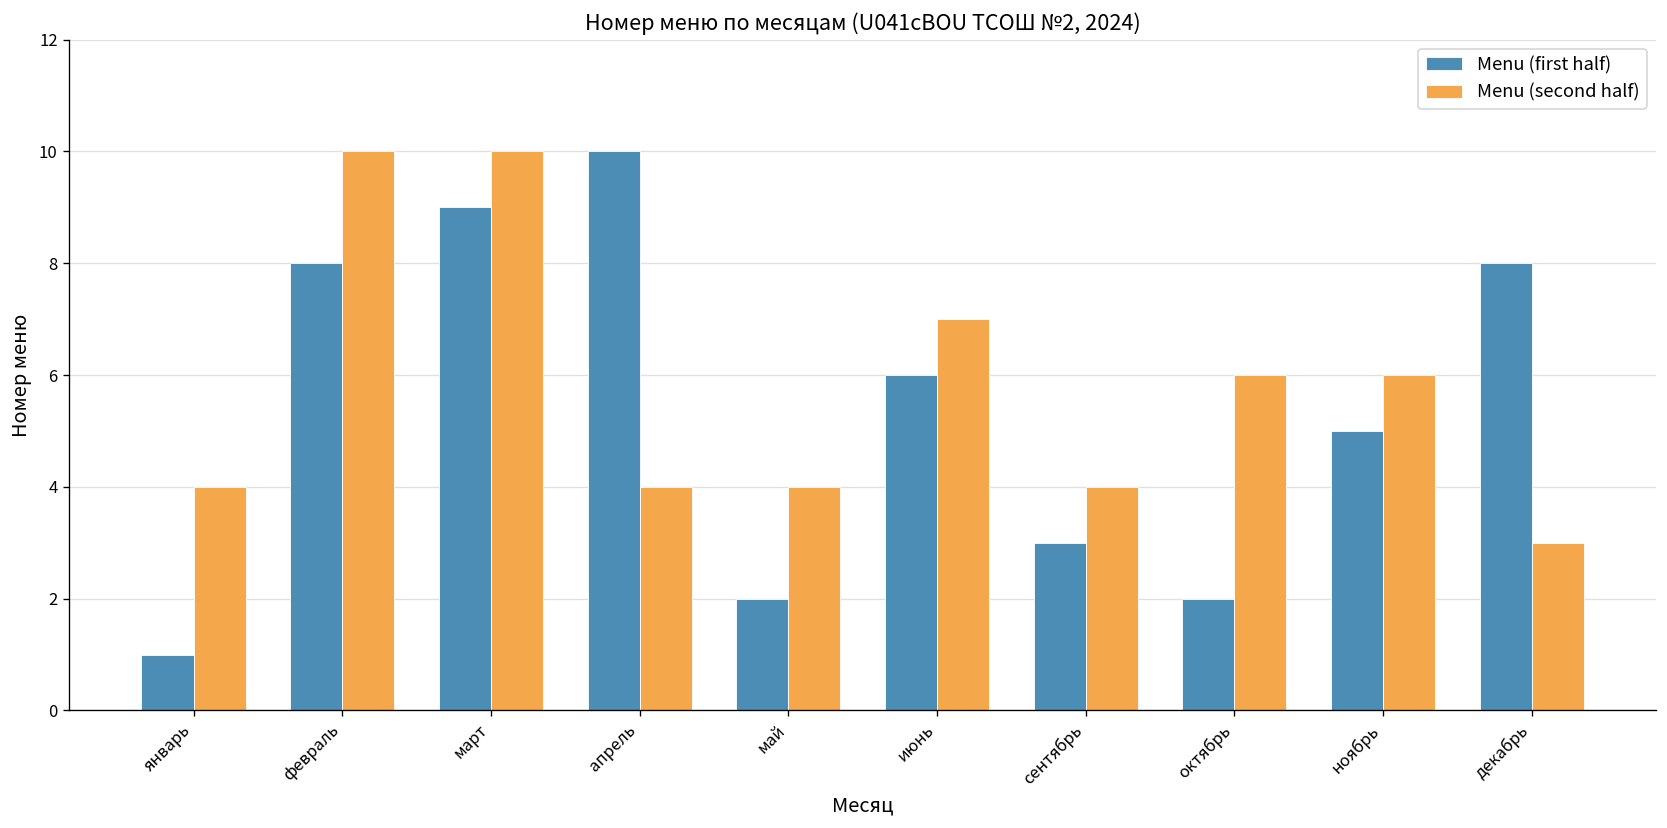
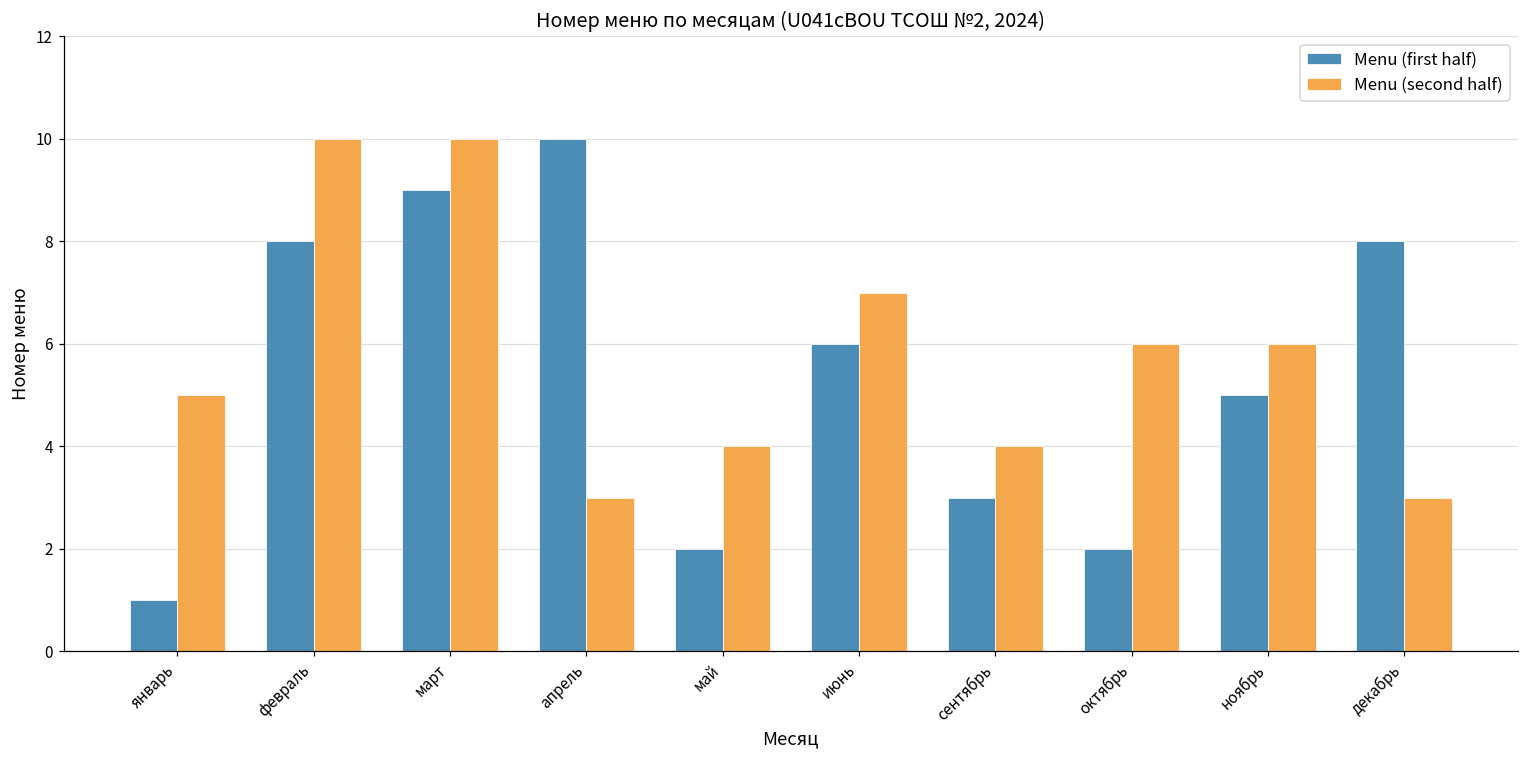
Menu (second half), январь: 4 -> 5
Menu (second half), апрель: 4 -> 3
